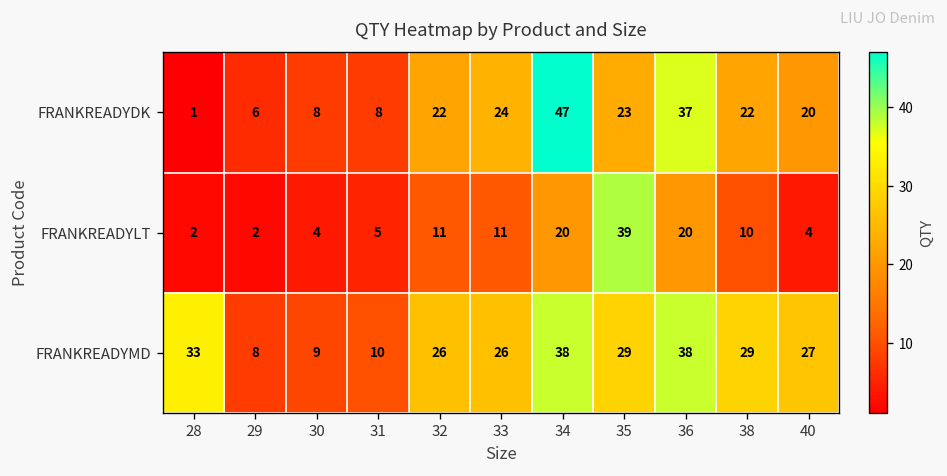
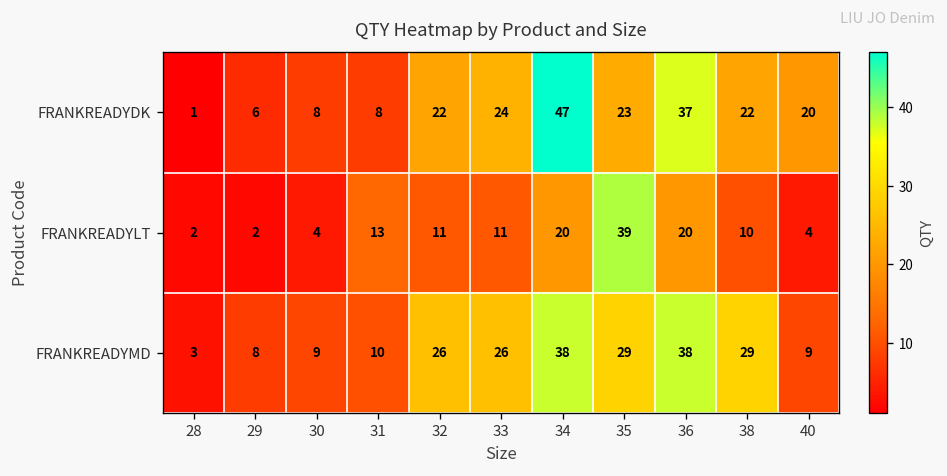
FRANKREADYLT, 31: 5 -> 13
FRANKREADYMD, 28: 33 -> 3
FRANKREADYMD, 40: 27 -> 9
